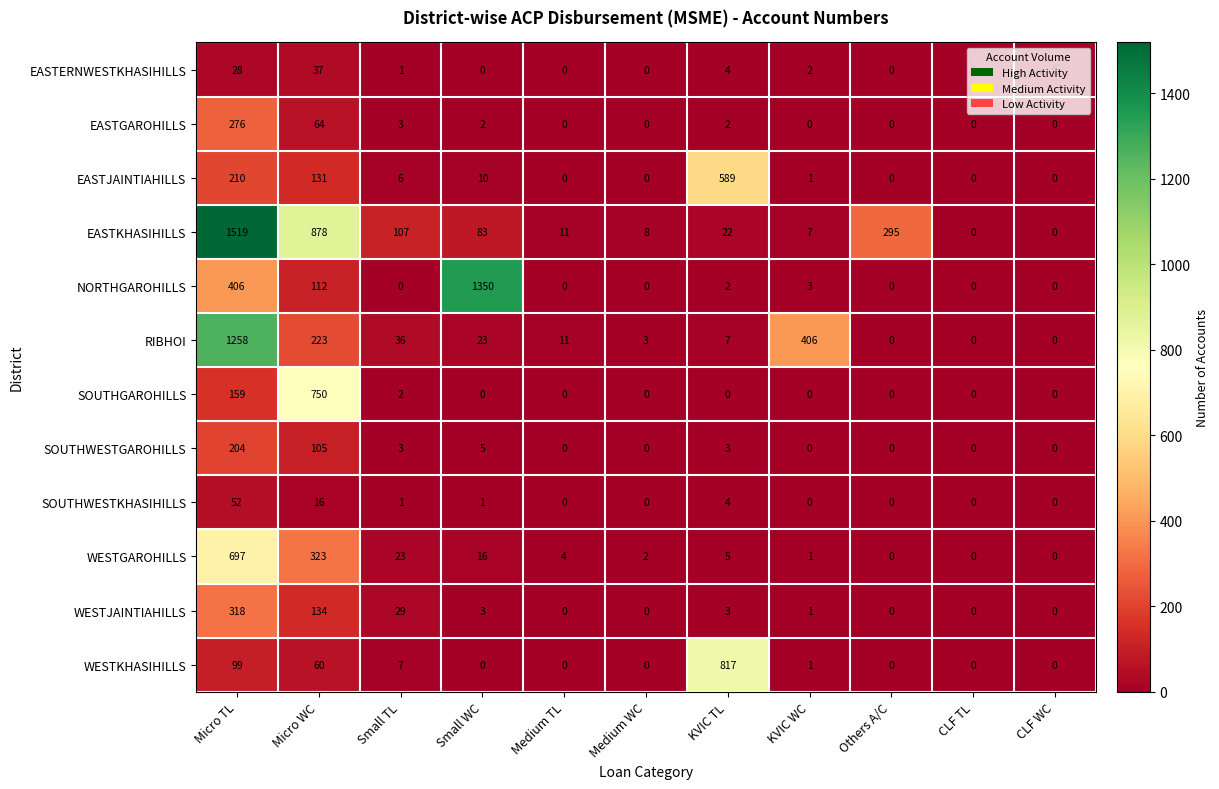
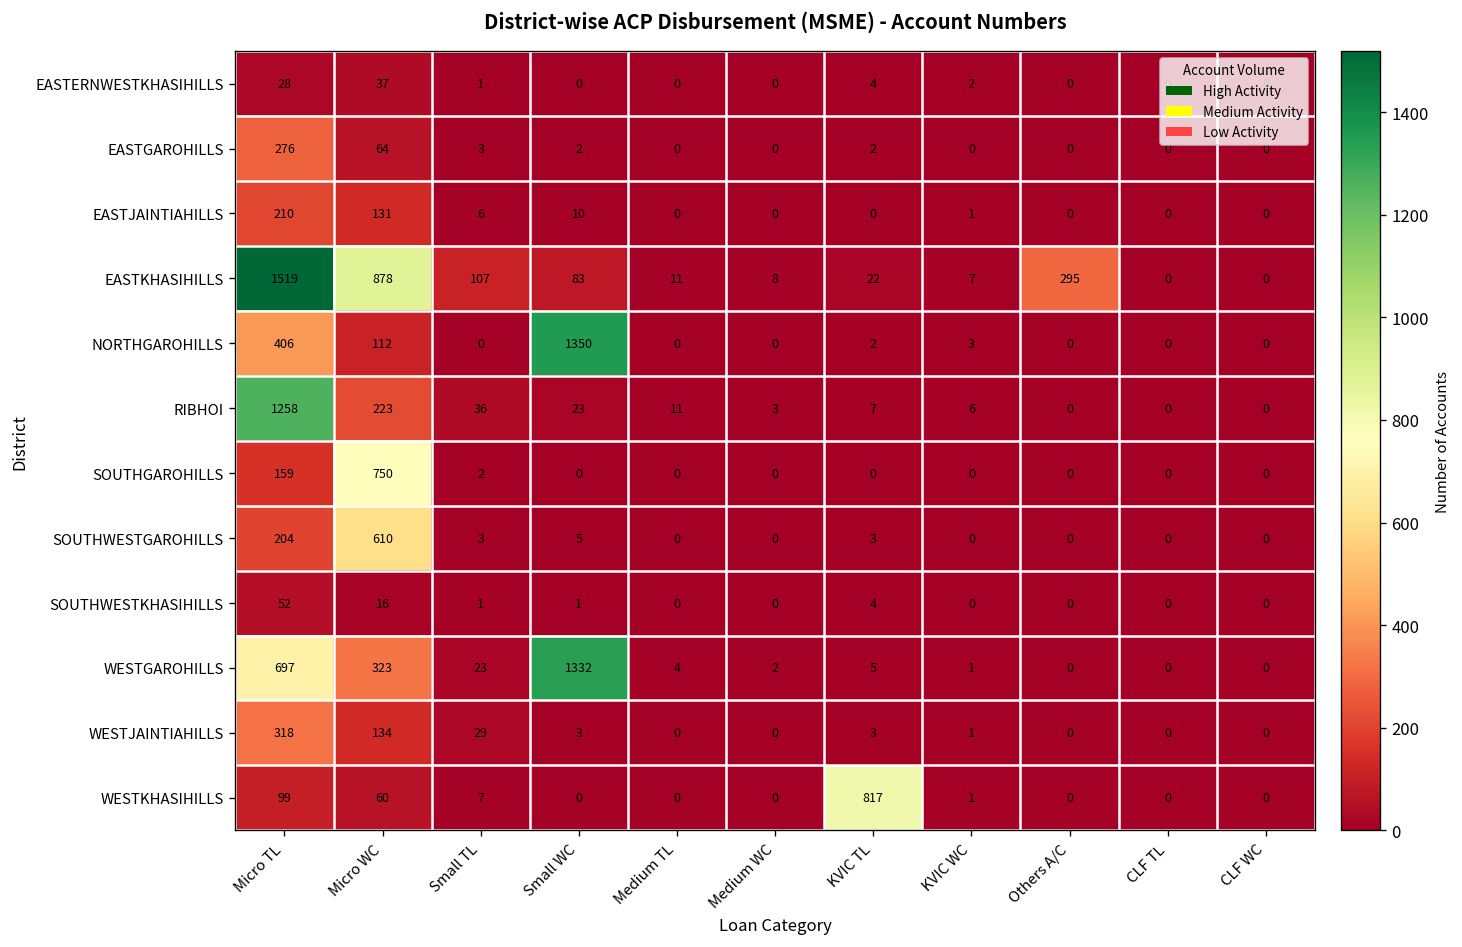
EASTJAINTIAHILLS, KVIC TL: 589 -> 0
RIBHOI, KVIC WC: 406 -> 6
SOUTHWESTGAROHILLS, Micro WC: 105 -> 610
WESTGAROHILLS, Small WC: 16 -> 1332
